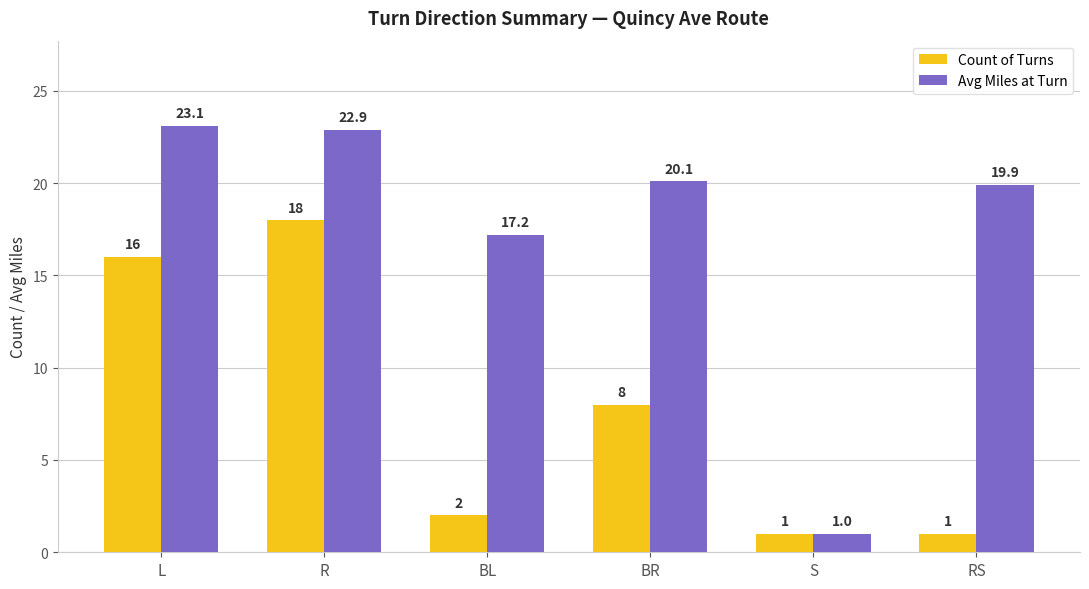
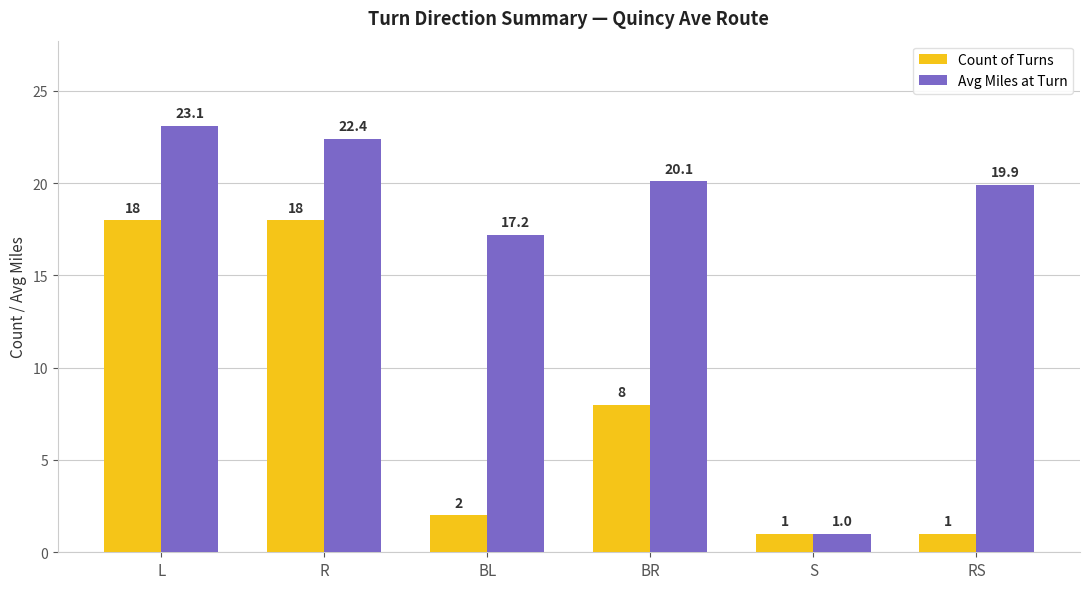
Count of Turns, L: 16 -> 18
Avg Miles at Turn, R: 22.9 -> 22.4
